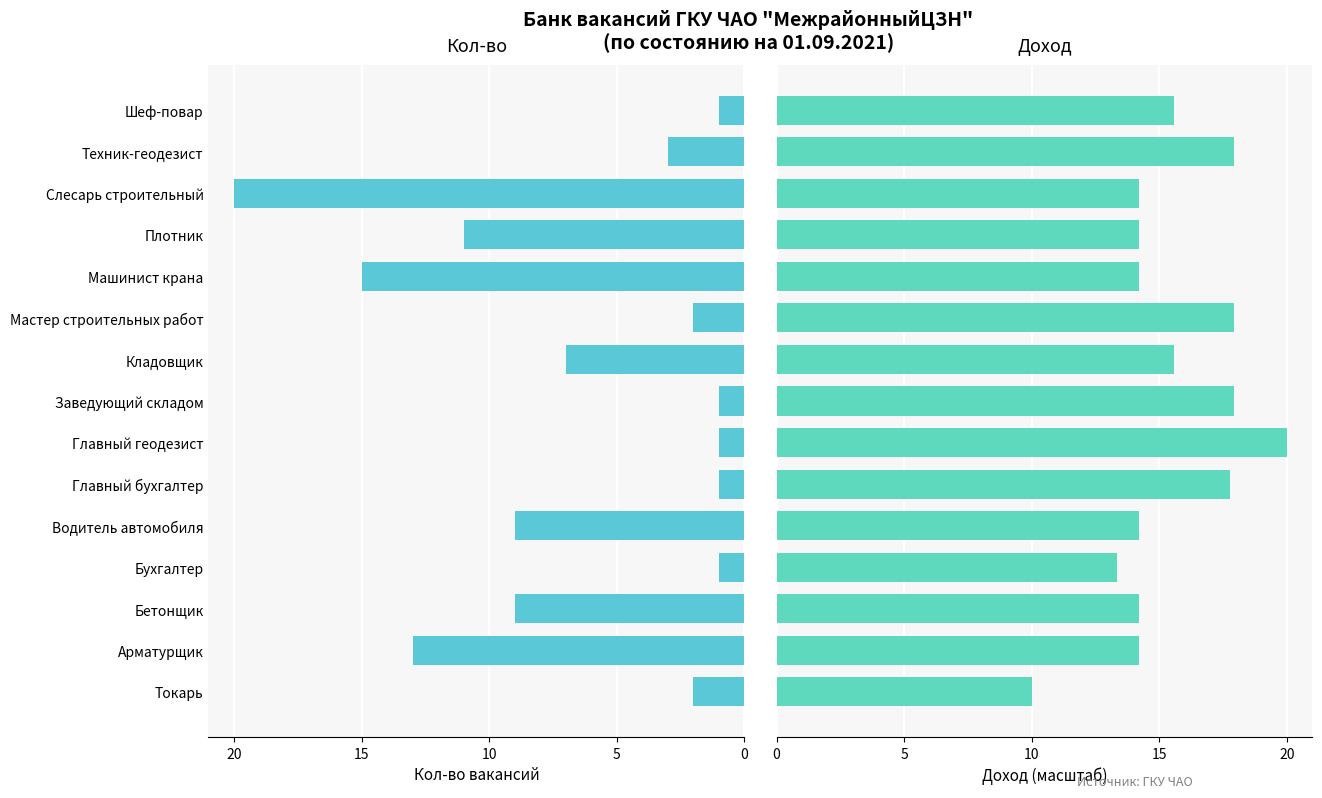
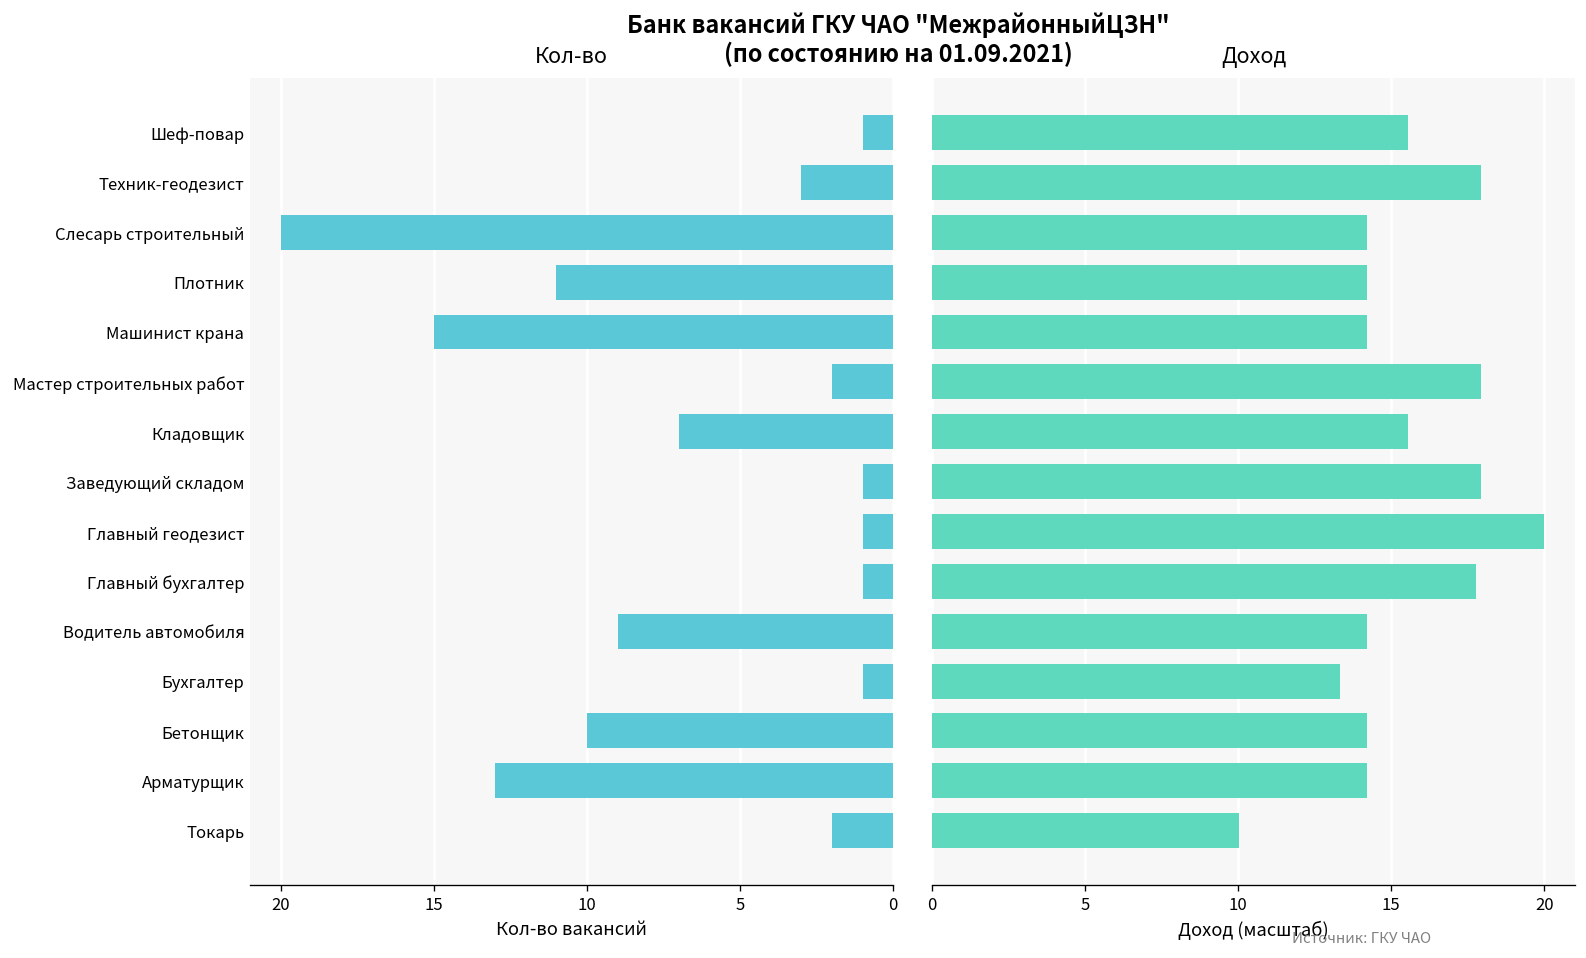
Кол-во, Бетонщик: 9 -> 10
